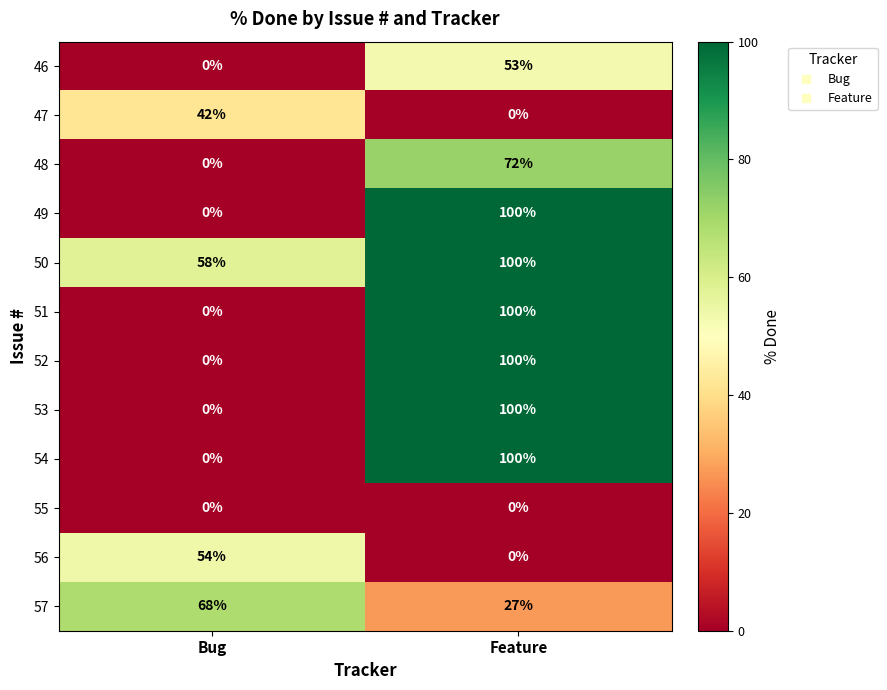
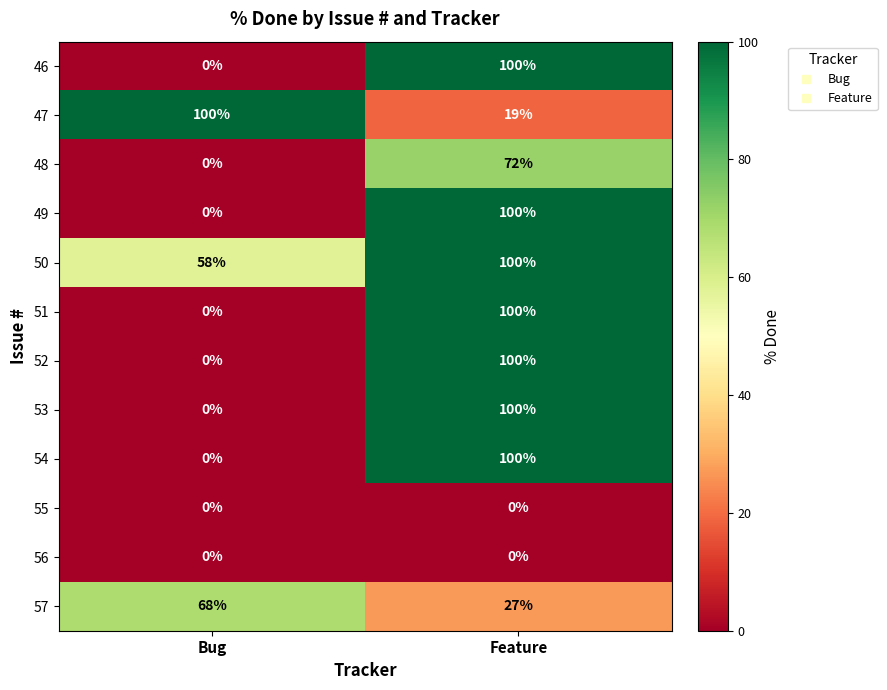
46, Feature: 53% -> 100%
47, Bug: 42% -> 100%
47, Feature: 0% -> 19%
56, Bug: 54% -> 0%
